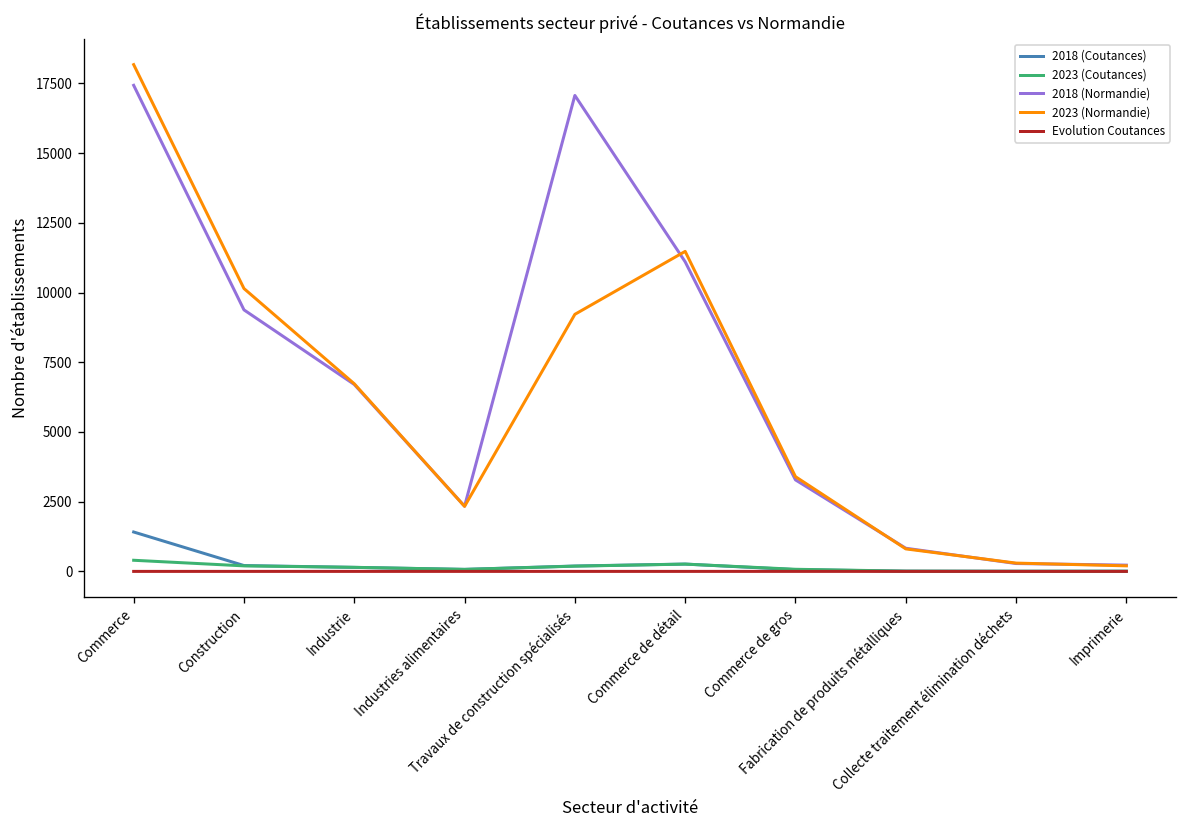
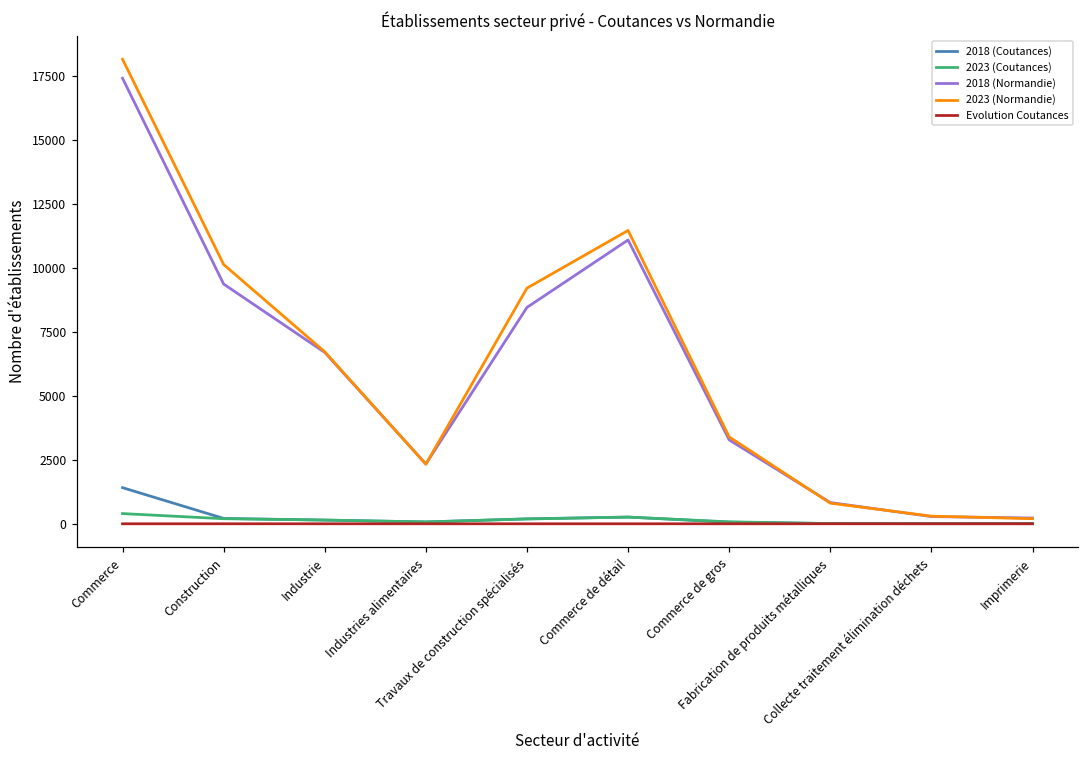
2018 (Normandie), Travaux de construction spécialisés: 17100 -> 8500
